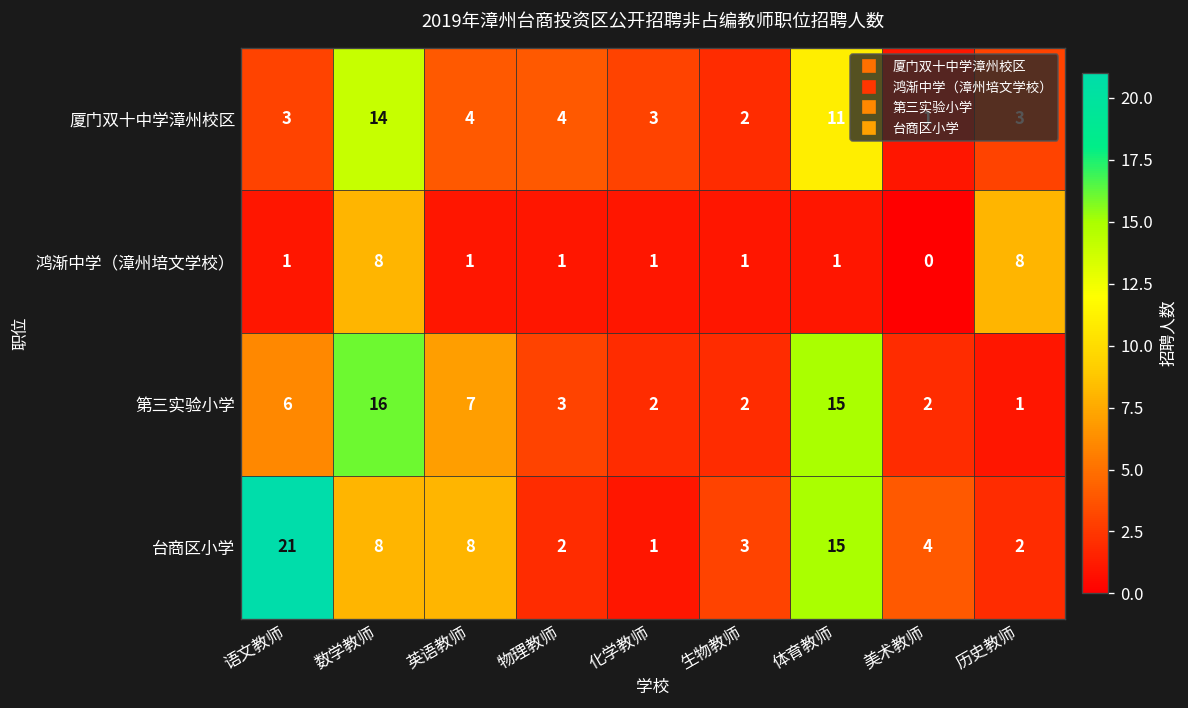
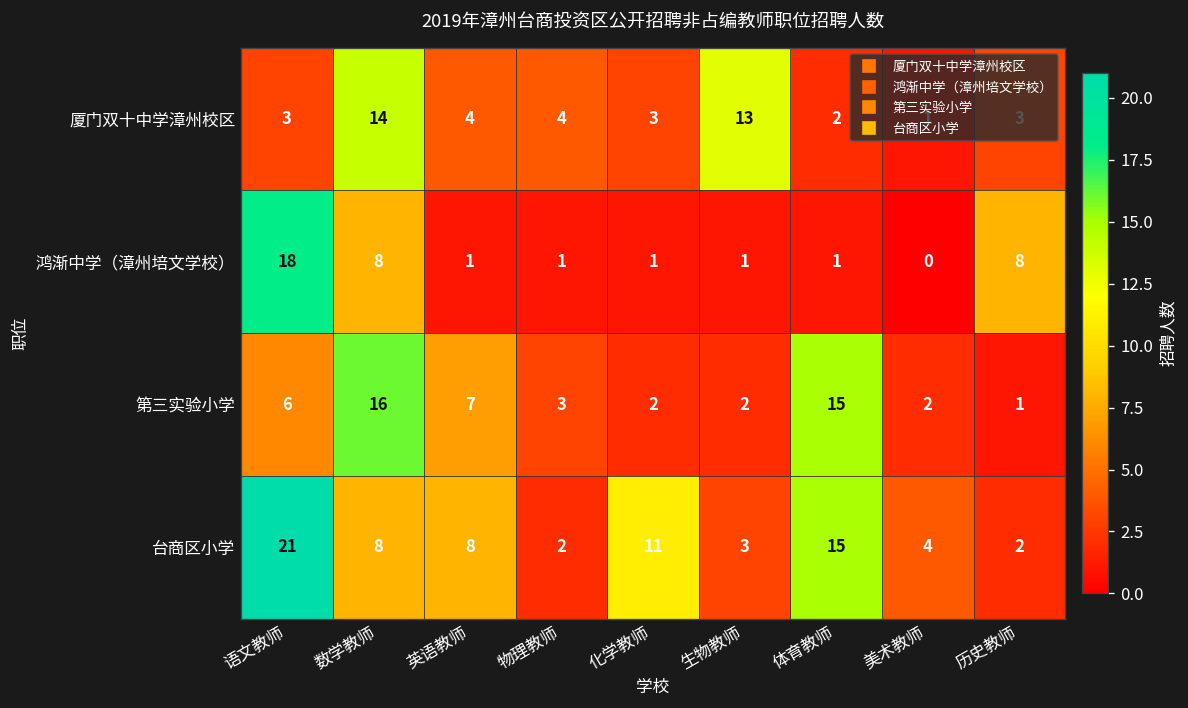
厦门双十中学漳州校区, 生物教师: 2 -> 13
厦门双十中学漳州校区, 体育教师: 11 -> 2
鸿渐中学（漳州培文学校）, 语文教师: 1 -> 18
台商区小学, 化学教师: 1 -> 11
